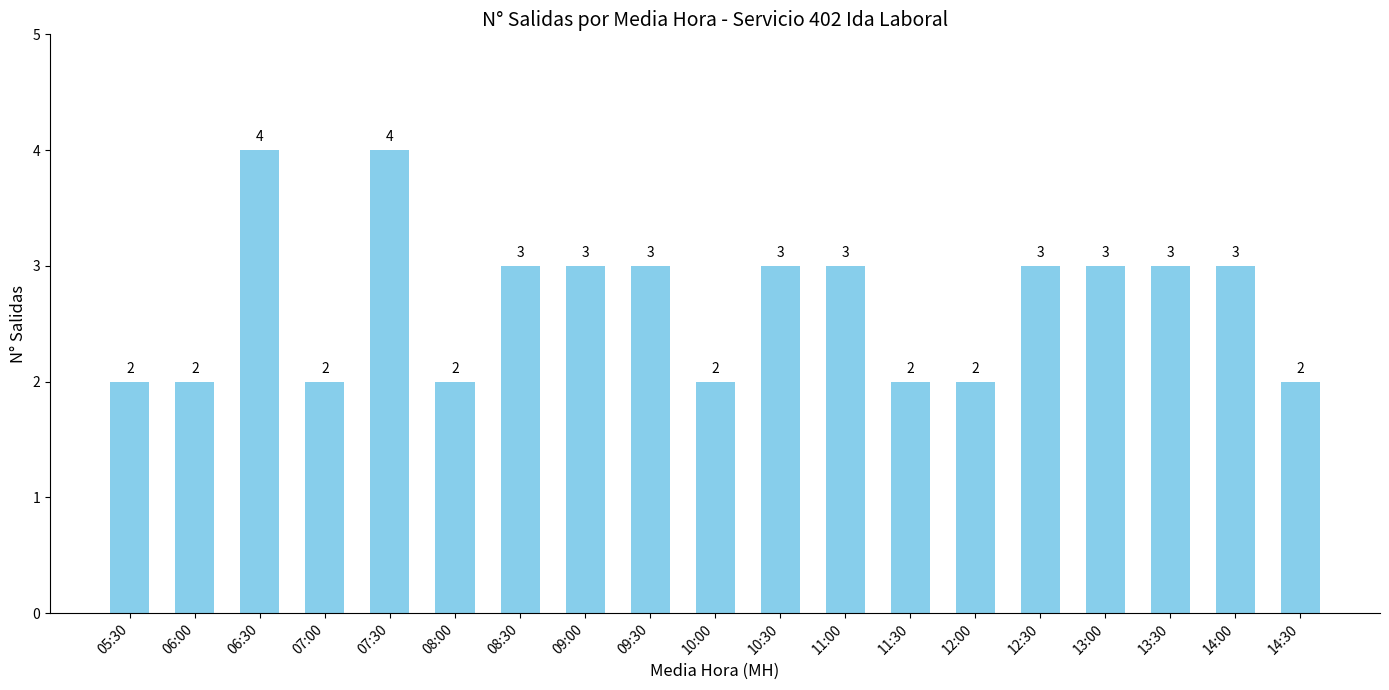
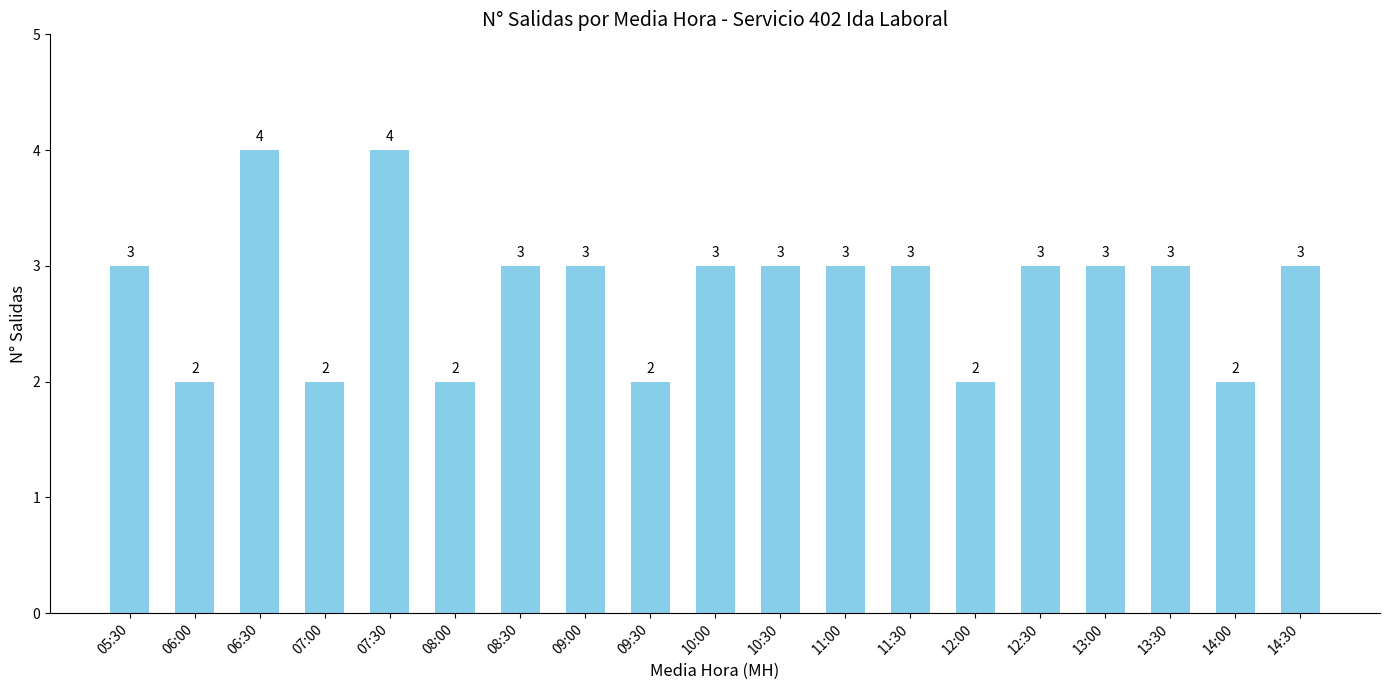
05:30: 2 -> 3
09:30: 3 -> 2
10:00: 2 -> 3
11:30: 2 -> 3
14:00: 3 -> 2
14:30: 2 -> 3
